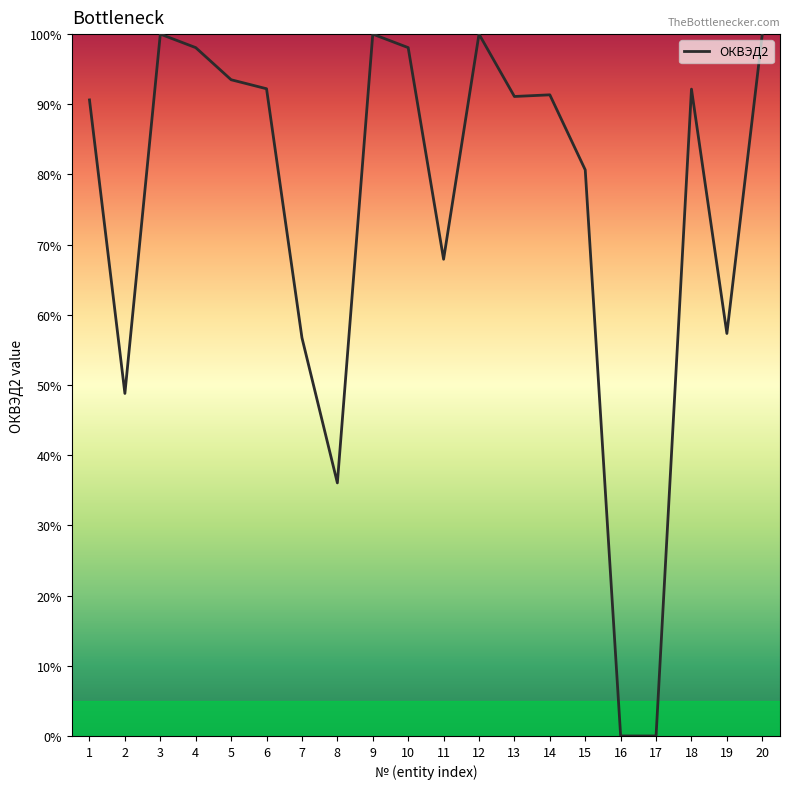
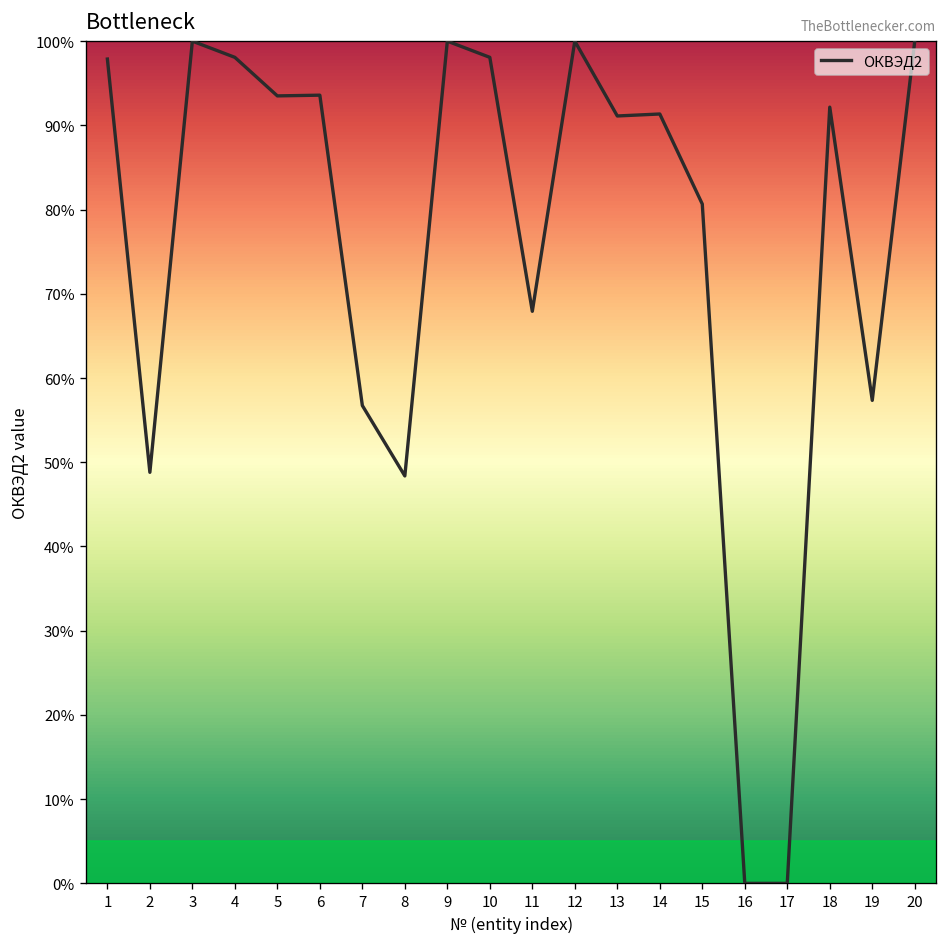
1: 91% -> 98%
6: 92% -> 94%
8: 36% -> 48%
